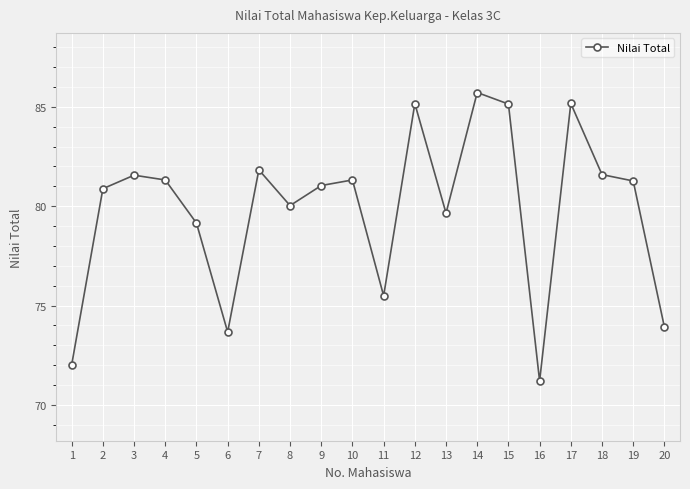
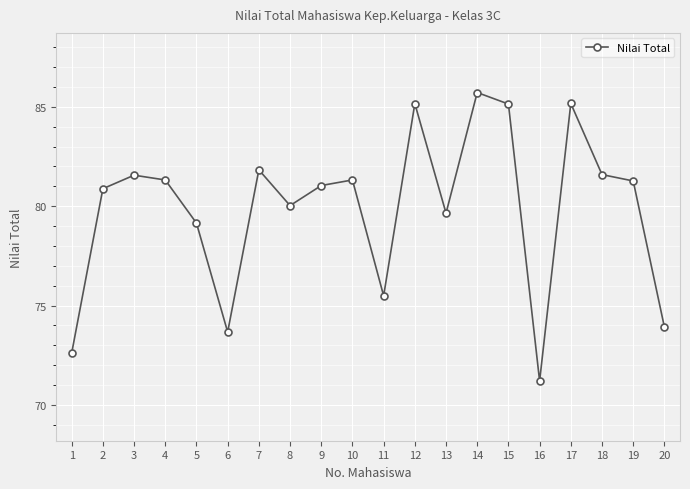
1: 72.0 -> 72.6
